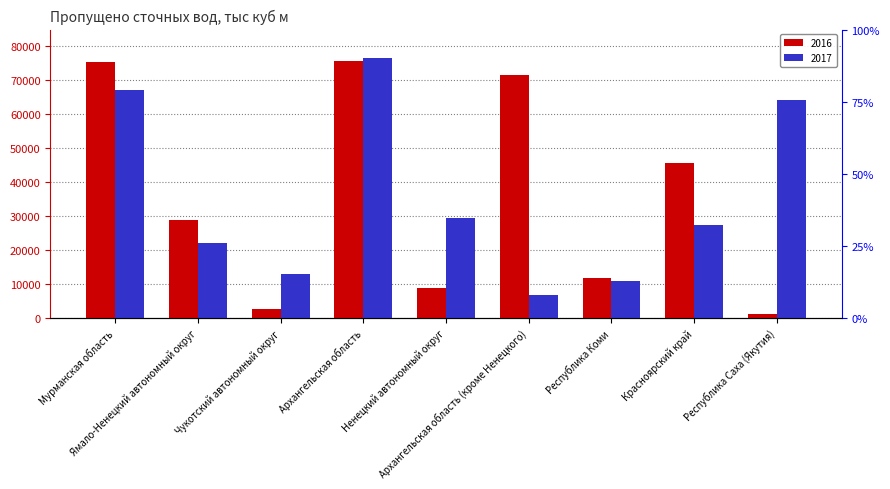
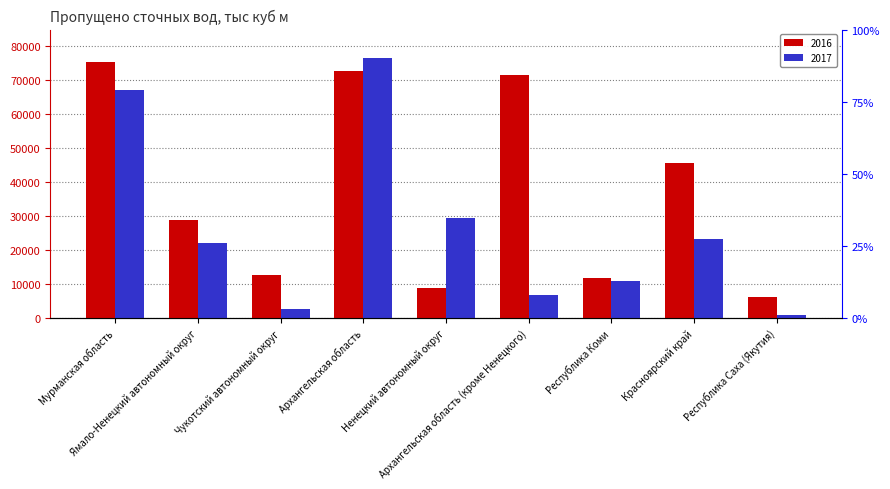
2016, Чукотский автономный округ: 3000 -> 13000
2017, Чукотский автономный округ: 13000 -> 3000
2016, Архангельская область: 76000 -> 73000
2017, Красноярский край: 27000 -> 23000
2016, Республика Саха (Якутия): 1000 -> 6000
2017, Республика Саха (Якутия): 64000 -> 1000
